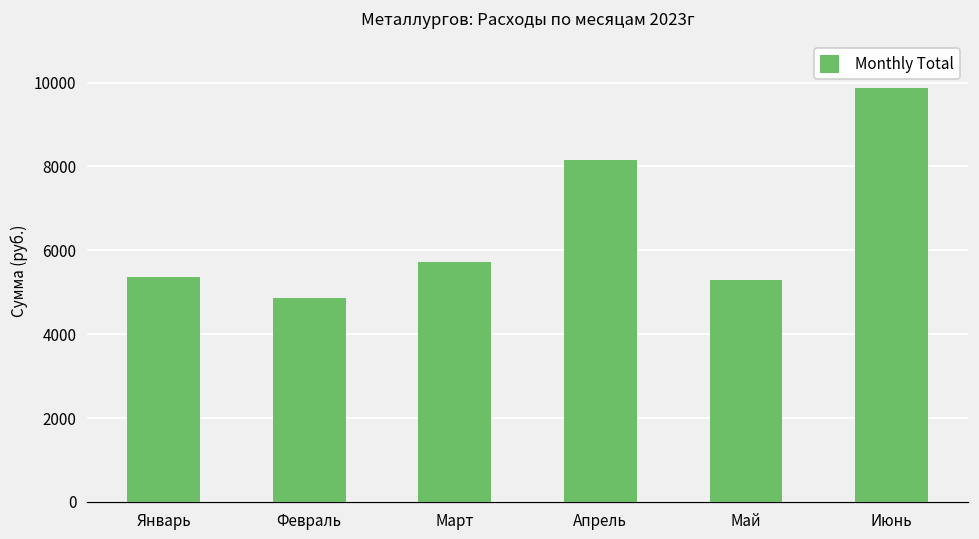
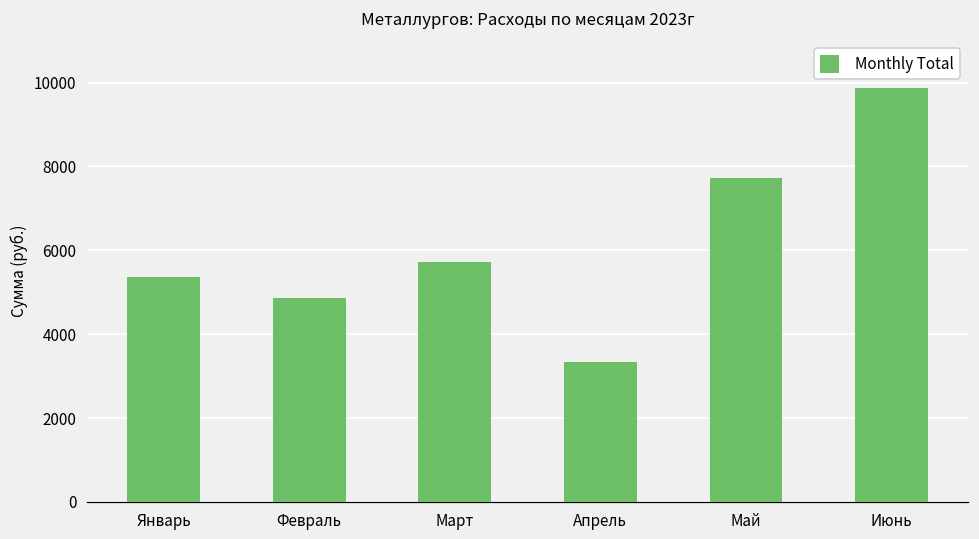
Апрель: 8100 -> 3300
Май: 5300 -> 7700
